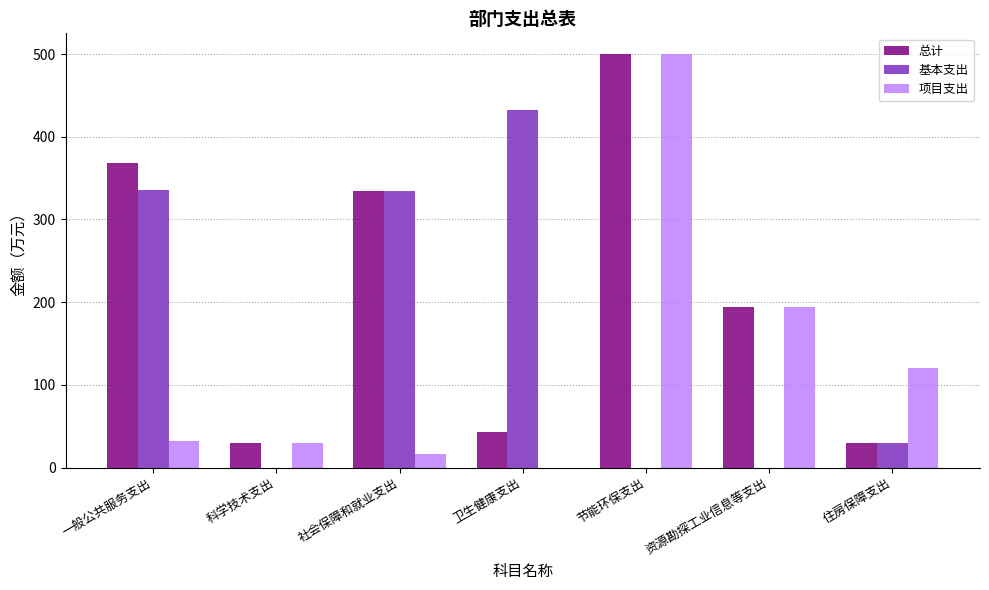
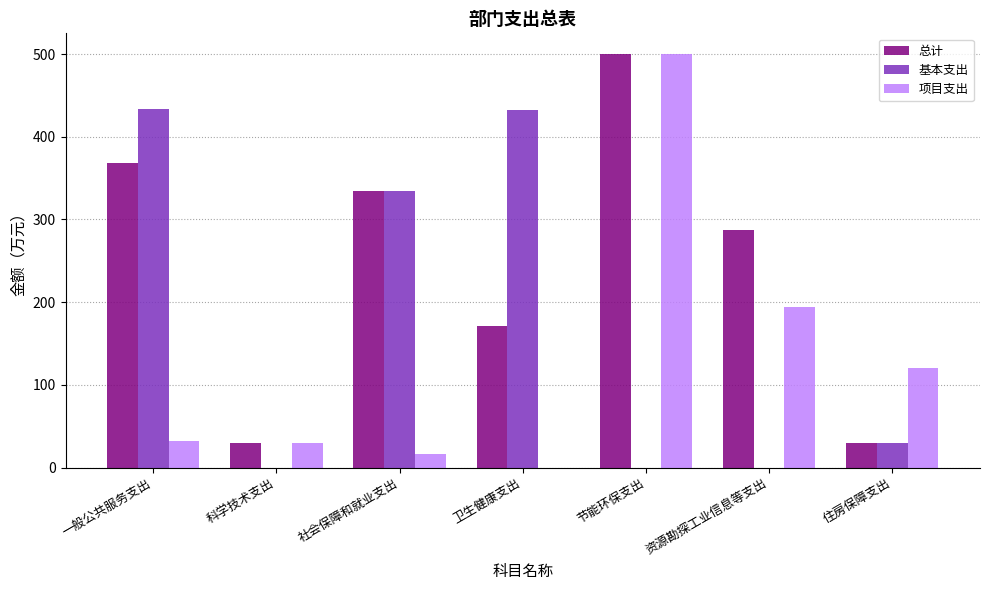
基本支出, 一般公共服务支出: 340 -> 430
总计, 卫生健康支出: 40 -> 170
总计, 资源勘探工业信息等支出: 190 -> 290
